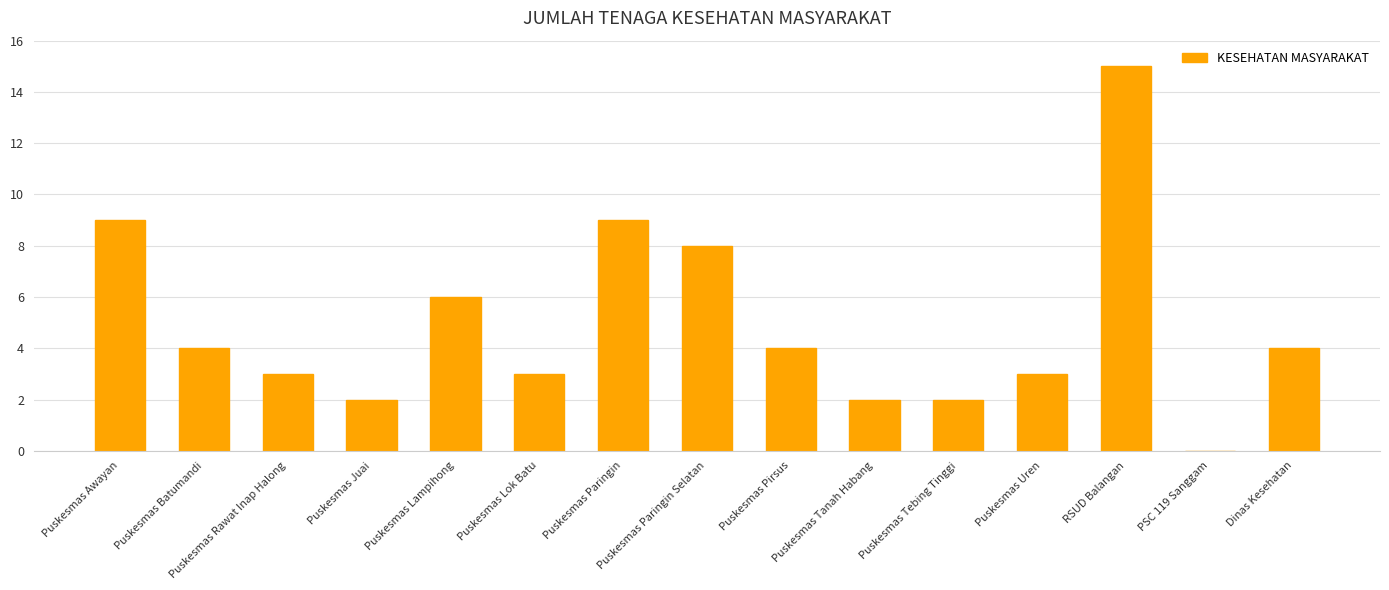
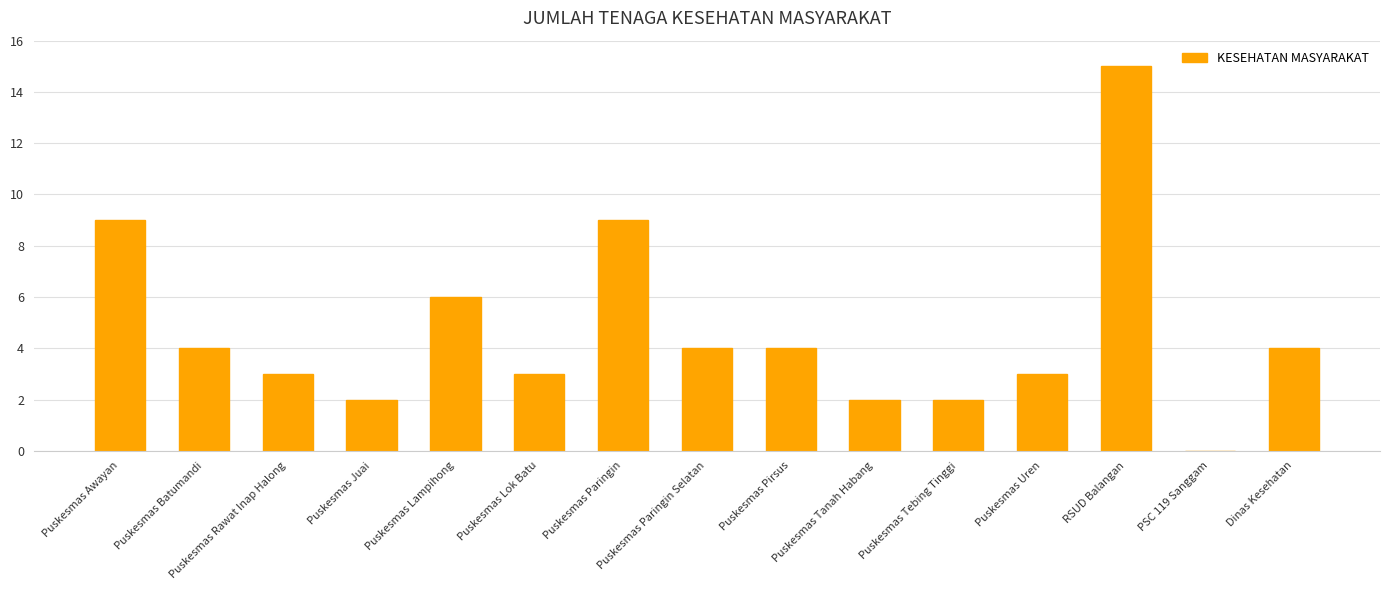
Puskesmas Paringin Selatan: 8 -> 4
